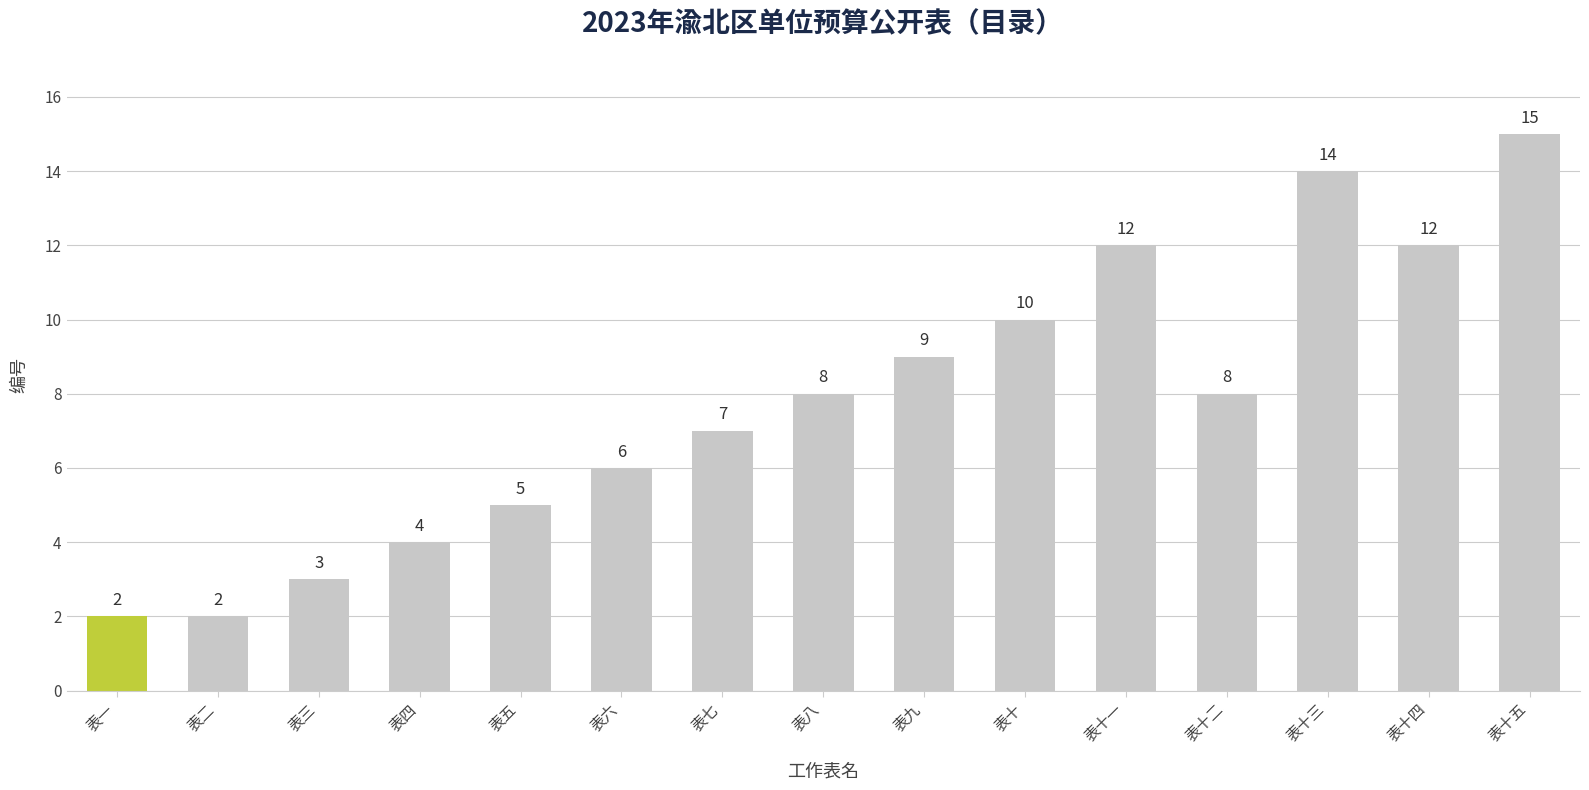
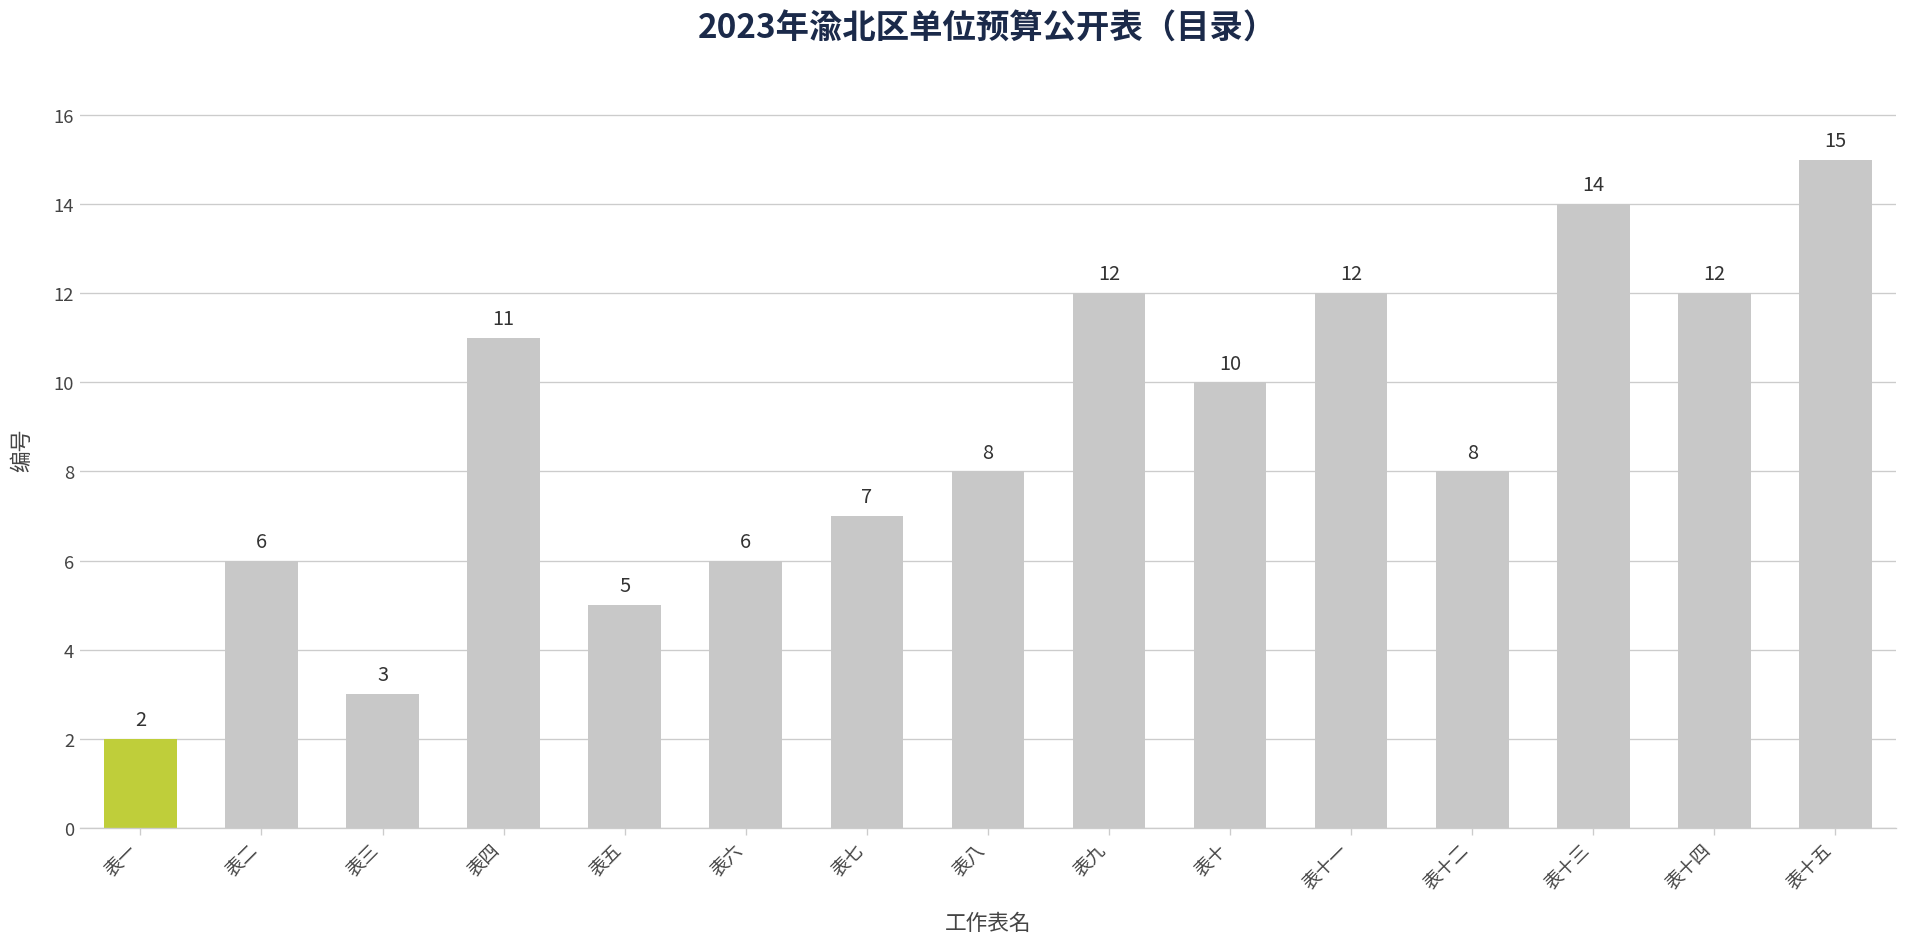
表二: 2 -> 6
表四: 4 -> 11
表九: 9 -> 12
